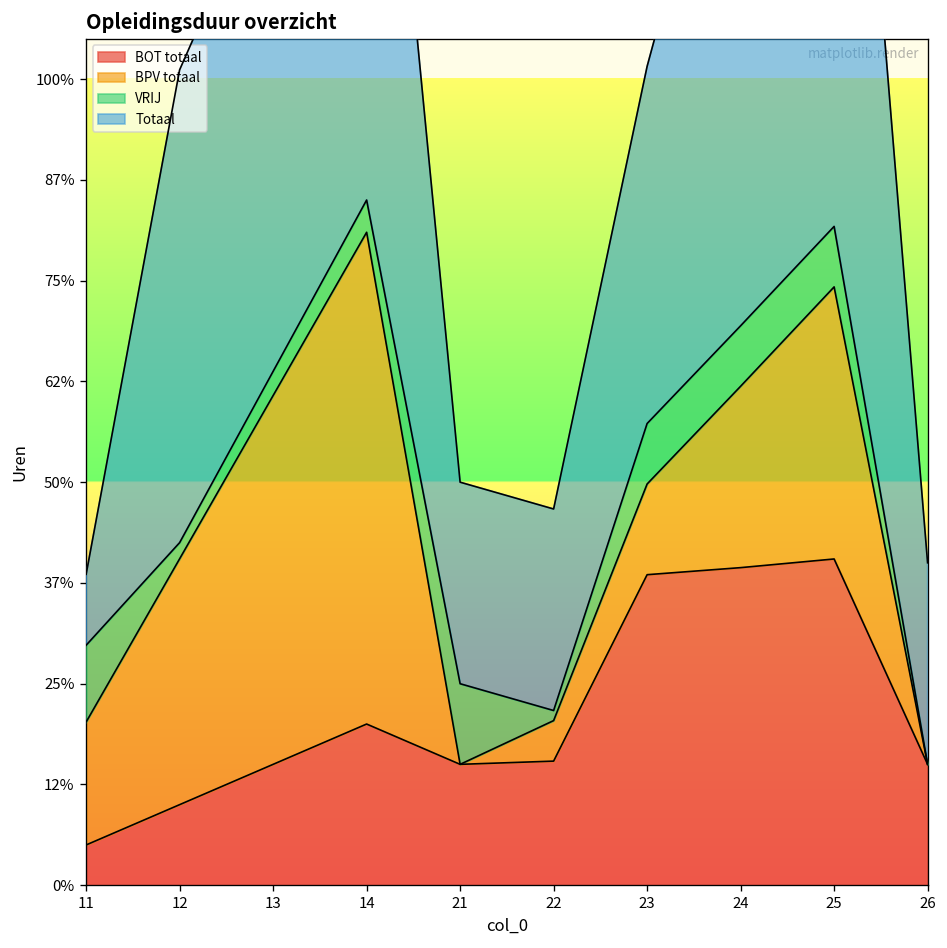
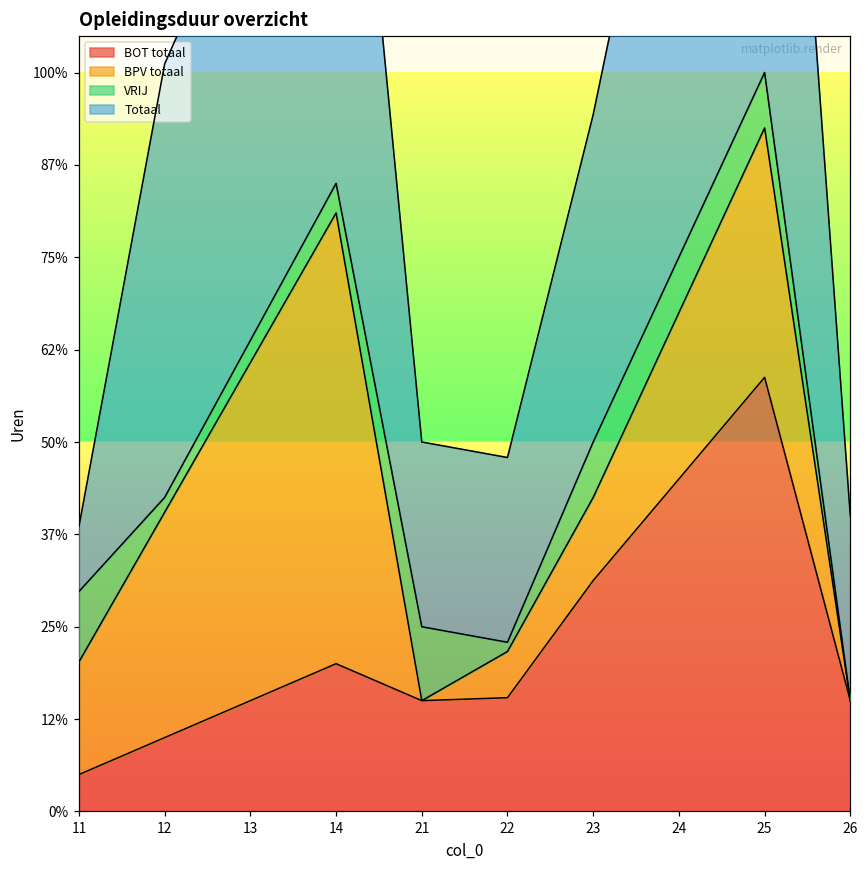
BPV totaal, 22: 5% -> 6%
BOT totaal, 23: 39% -> 31%
BOT totaal, 24: 39% -> 45%
BOT totaal, 25: 40% -> 59%
